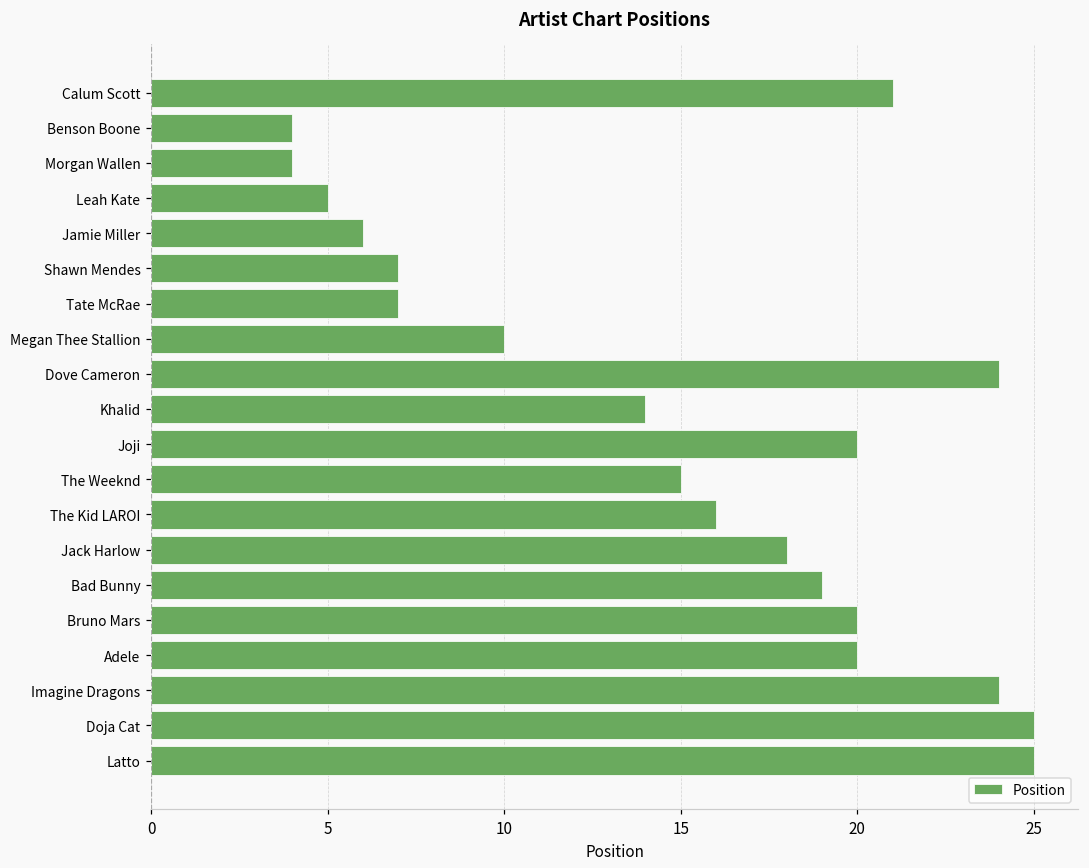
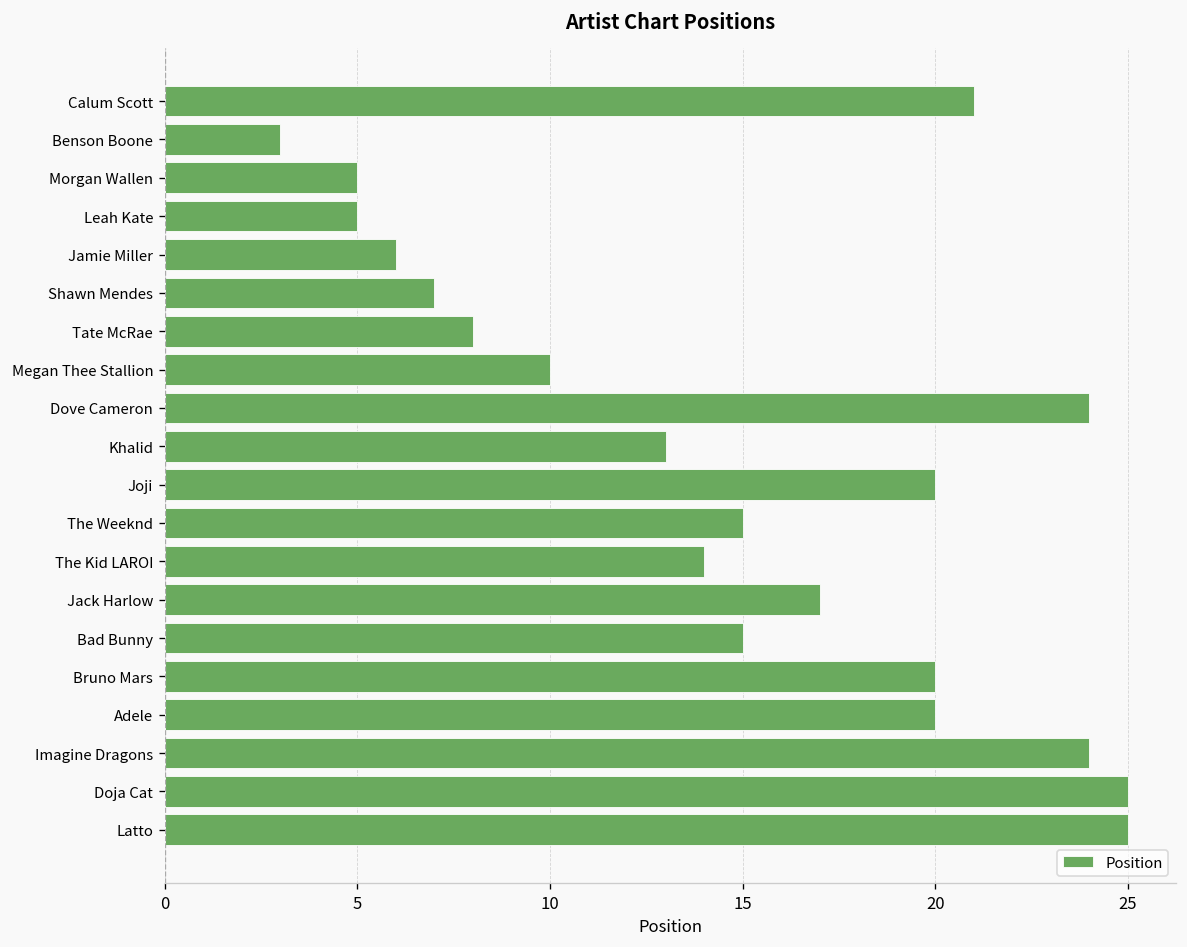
Benson Boone: 4 -> 3
Morgan Wallen: 4 -> 5
Tate McRae: 7 -> 8
Khalid: 14 -> 13
The Kid LAROI: 16 -> 14
Jack Harlow: 18 -> 17
Bad Bunny: 19 -> 15
